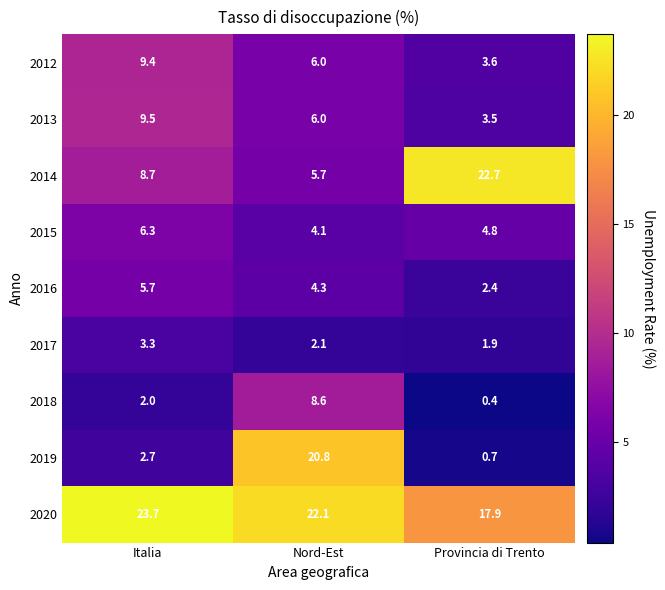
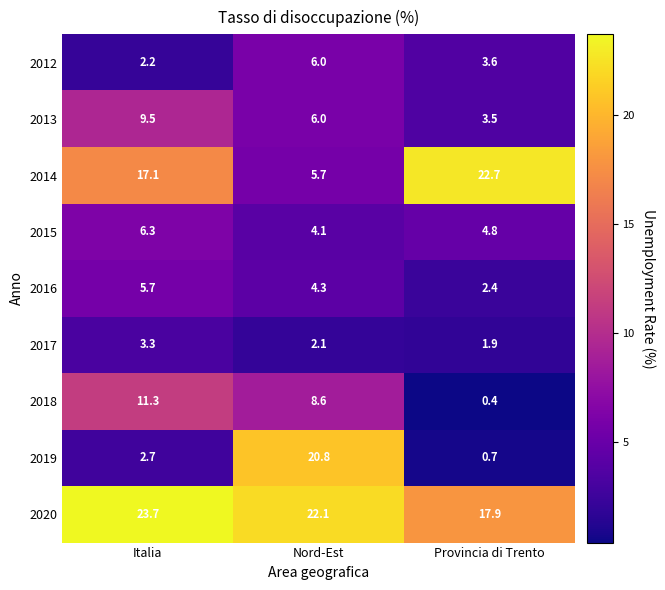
2012, Italia: 9.4 -> 2.2
2014, Italia: 8.7 -> 17.1
2018, Italia: 2.0 -> 11.3
